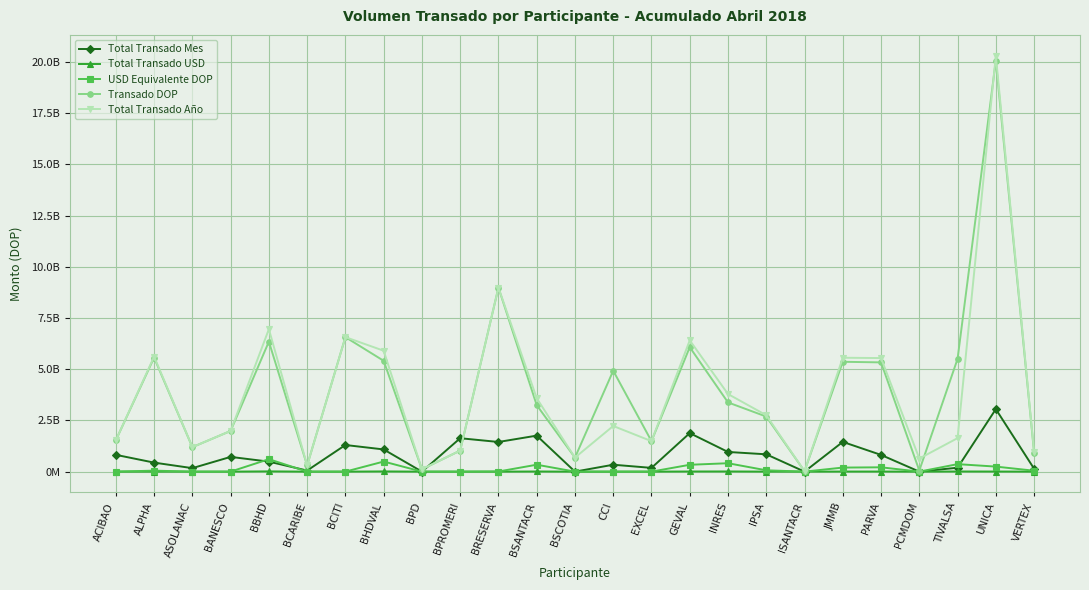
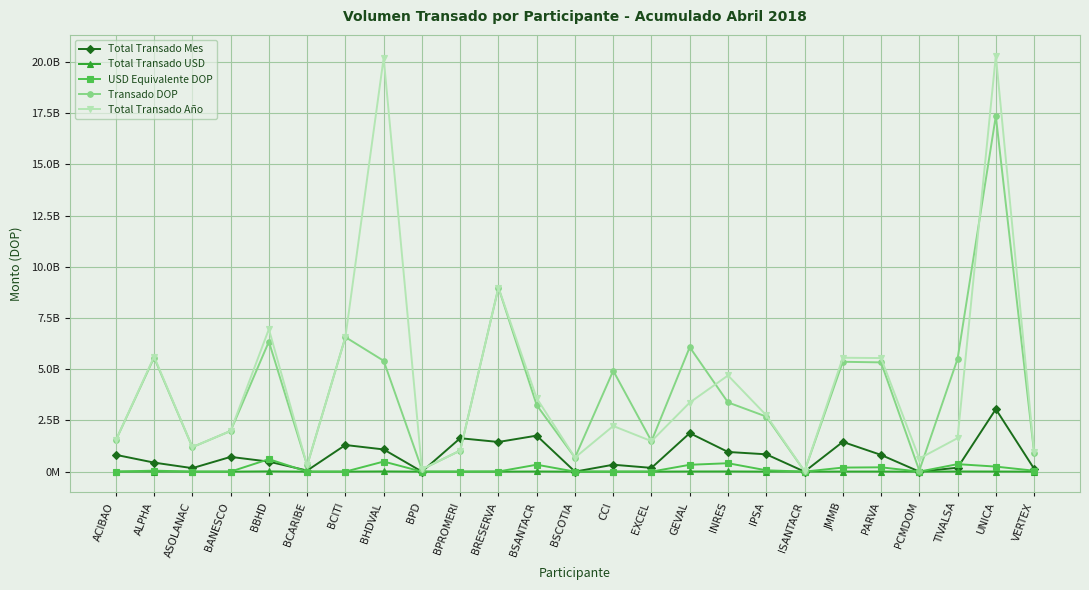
Total Transado Año, BHDVAL: 5900000000 -> 20200000000
Total Transado Año, GEVAL: 6400000000 -> 3400000000
Total Transado Año, INRES: 3800000000 -> 4700000000
Transado DOP, UNICA: 20100000000 -> 17400000000
